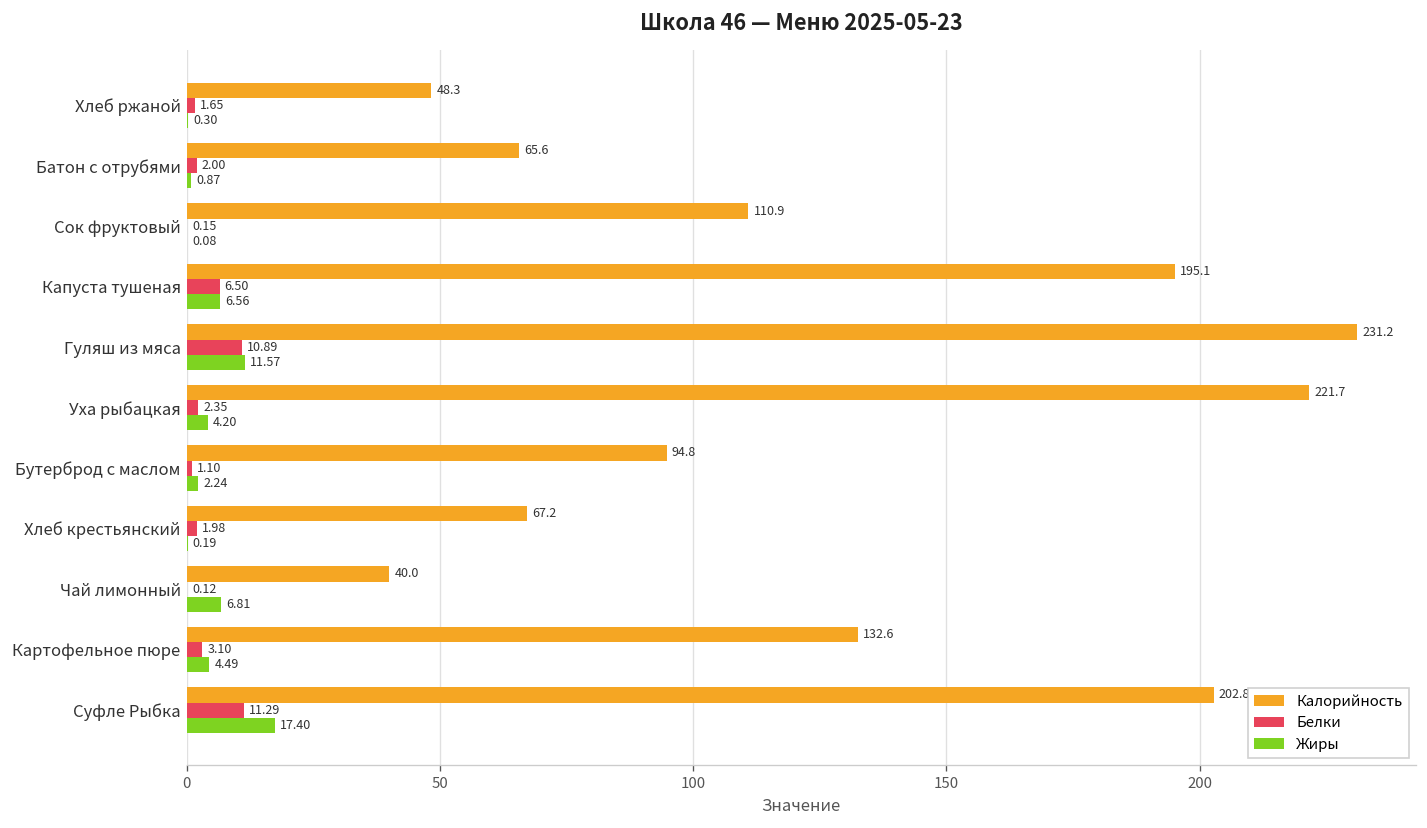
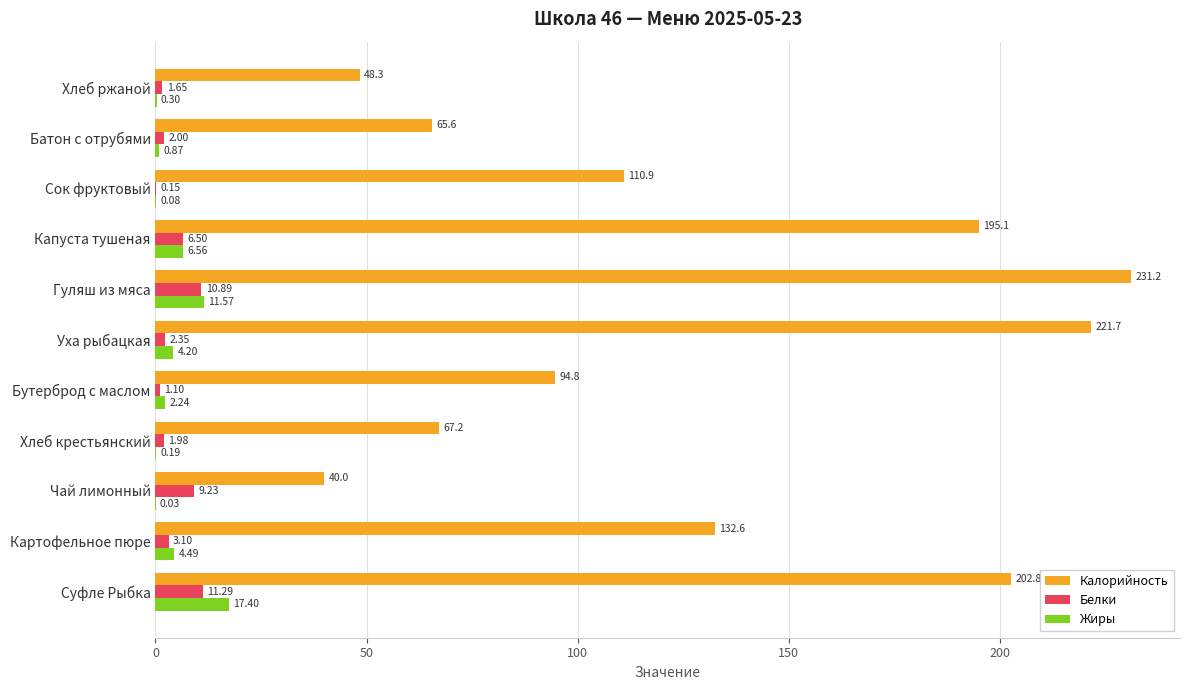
Белки, Чай лимонный: 0.12 -> 9.23
Жиры, Чай лимонный: 6.81 -> 0.03
